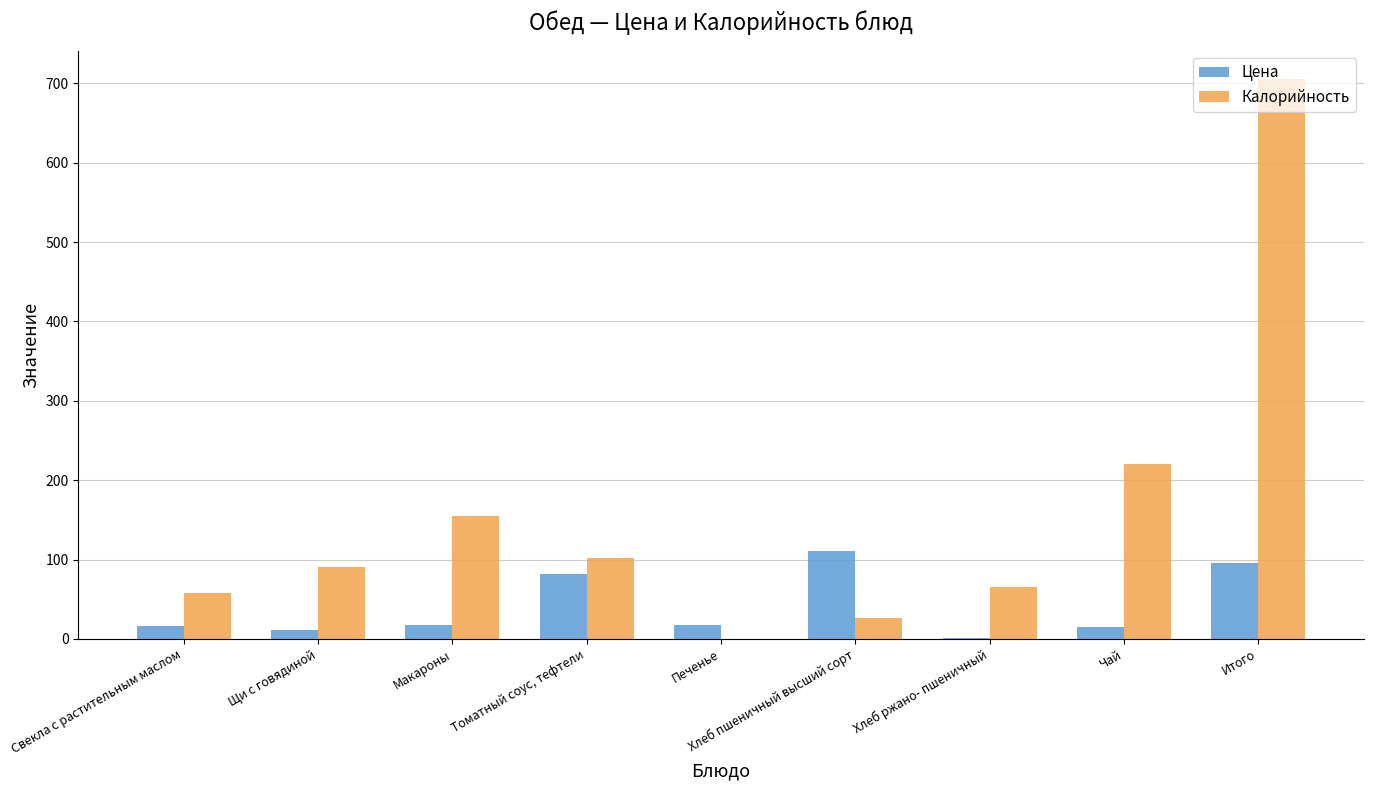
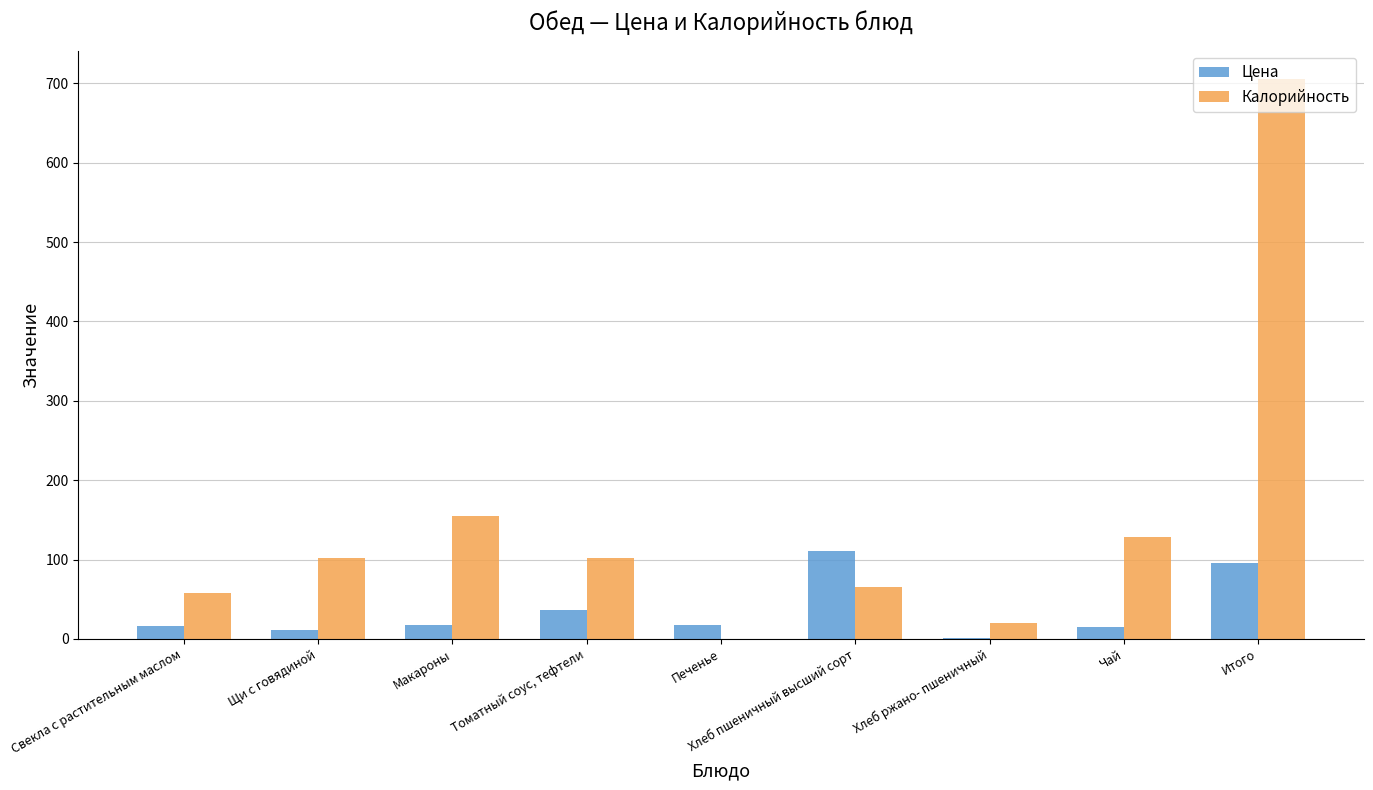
Калорийность, Щи с говядиной: 90 -> 100
Цена, Томатный соус, тефтели: 80 -> 40
Калорийность, Хлеб пшеничный высший сорт: 30 -> 70
Калорийность, Хлеб ржано- пшеничный: 70 -> 20
Калорийность, Чай: 220 -> 130
